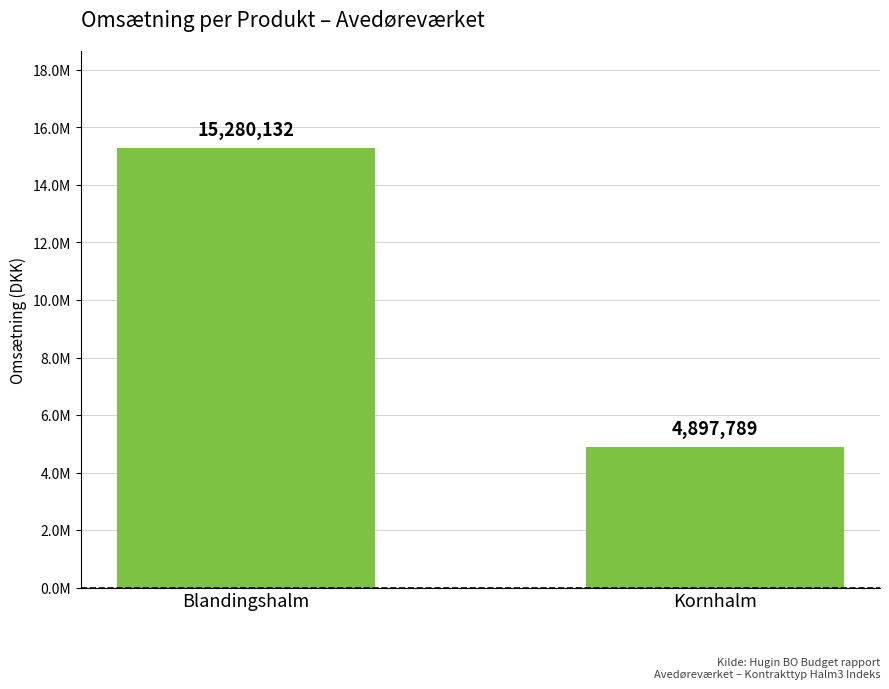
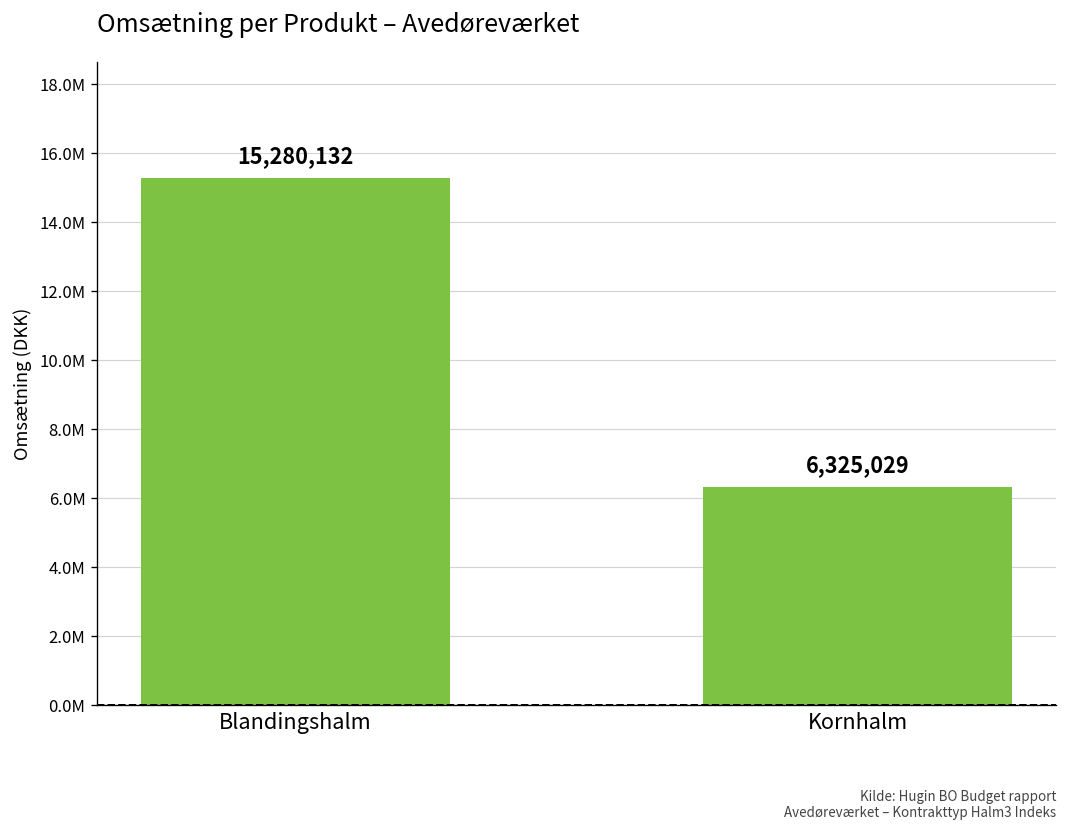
Kornhalm: 4,897,789 -> 6,325,029
